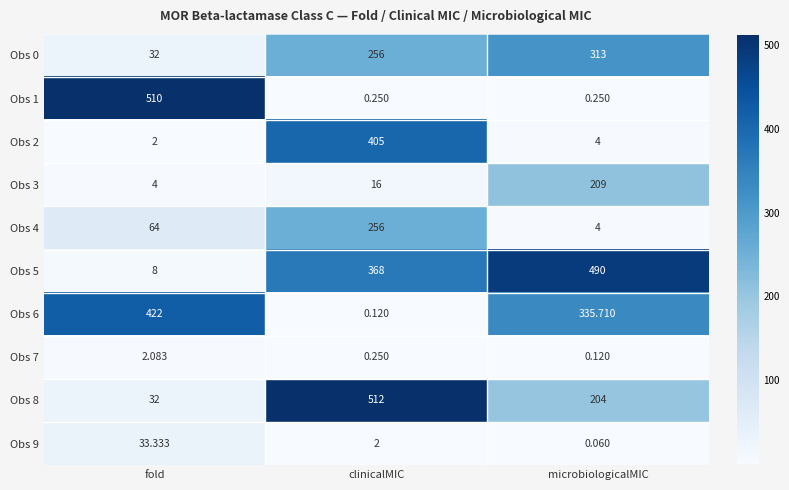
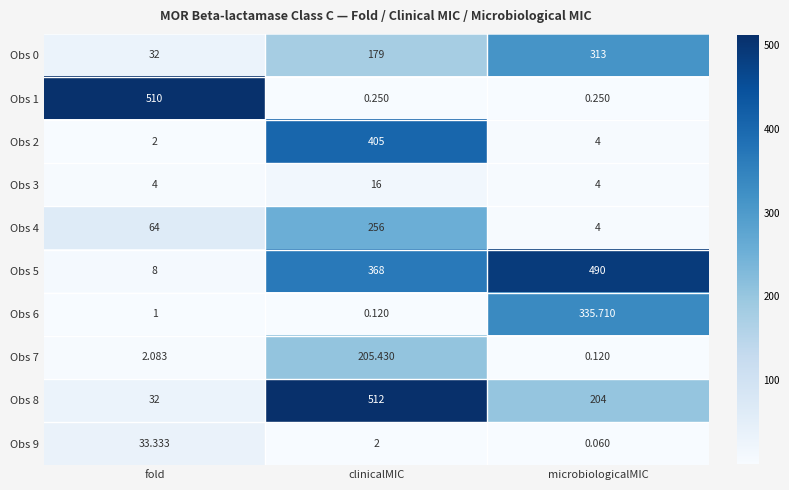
Obs 0, clinicalMIC: 256 -> 179
Obs 3, microbiologicalMIC: 209 -> 4
Obs 6, fold: 422 -> 1
Obs 7, clinicalMIC: 0.250 -> 205.430
